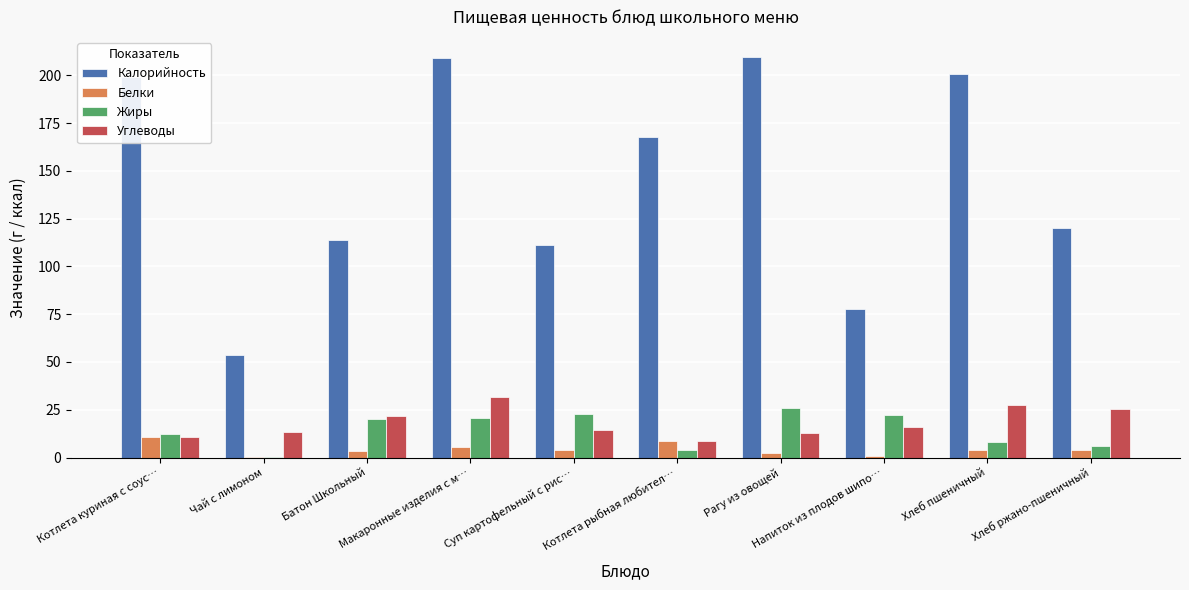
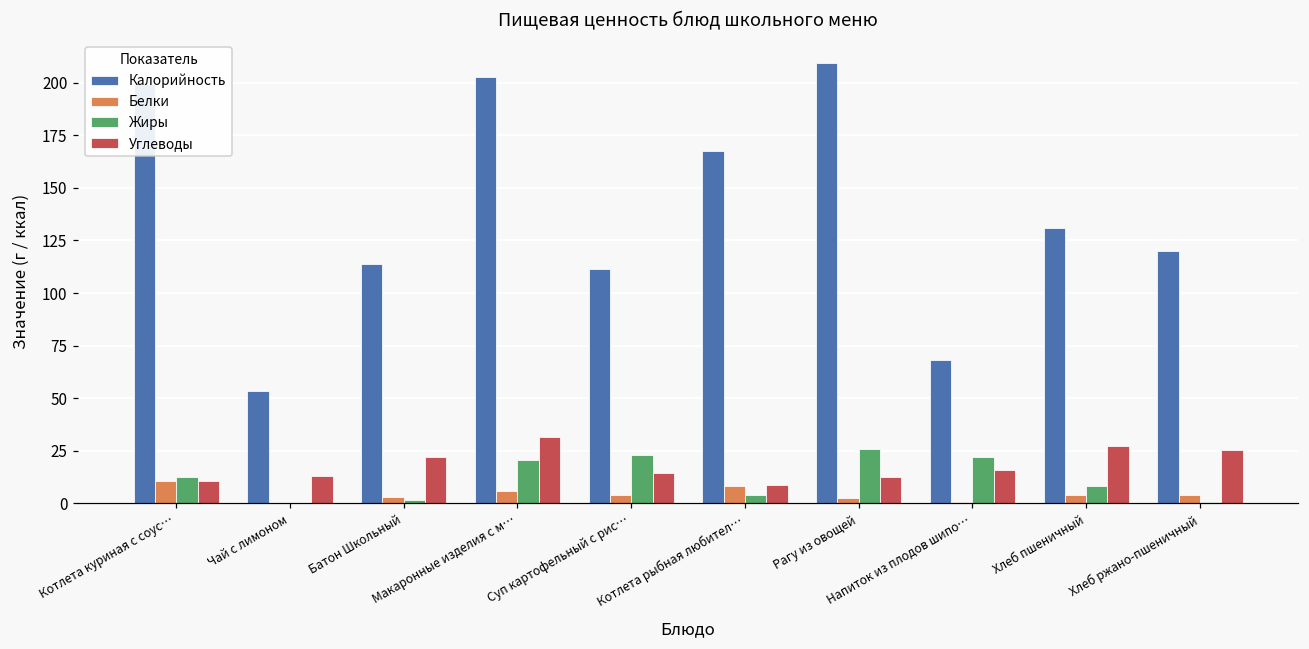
Жиры, Батон Школьный: 20 -> 2
Калорийность, Макаронные изделия с м…: 209 -> 203
Калорийность, Напиток из плодов шипо…: 78 -> 68
Калорийность, Хлеб пшеничный: 201 -> 131
Жиры, Хлеб ржано-пшеничный: 6 -> 1
